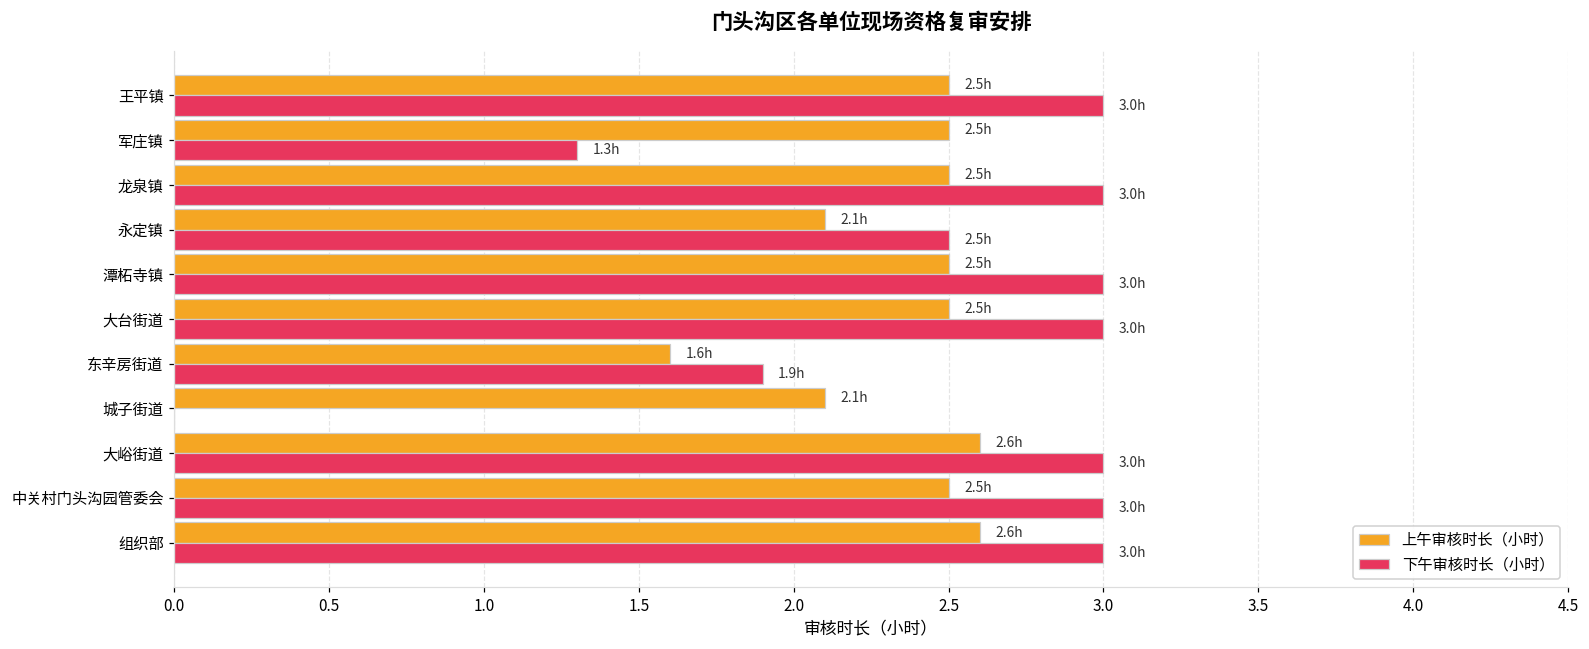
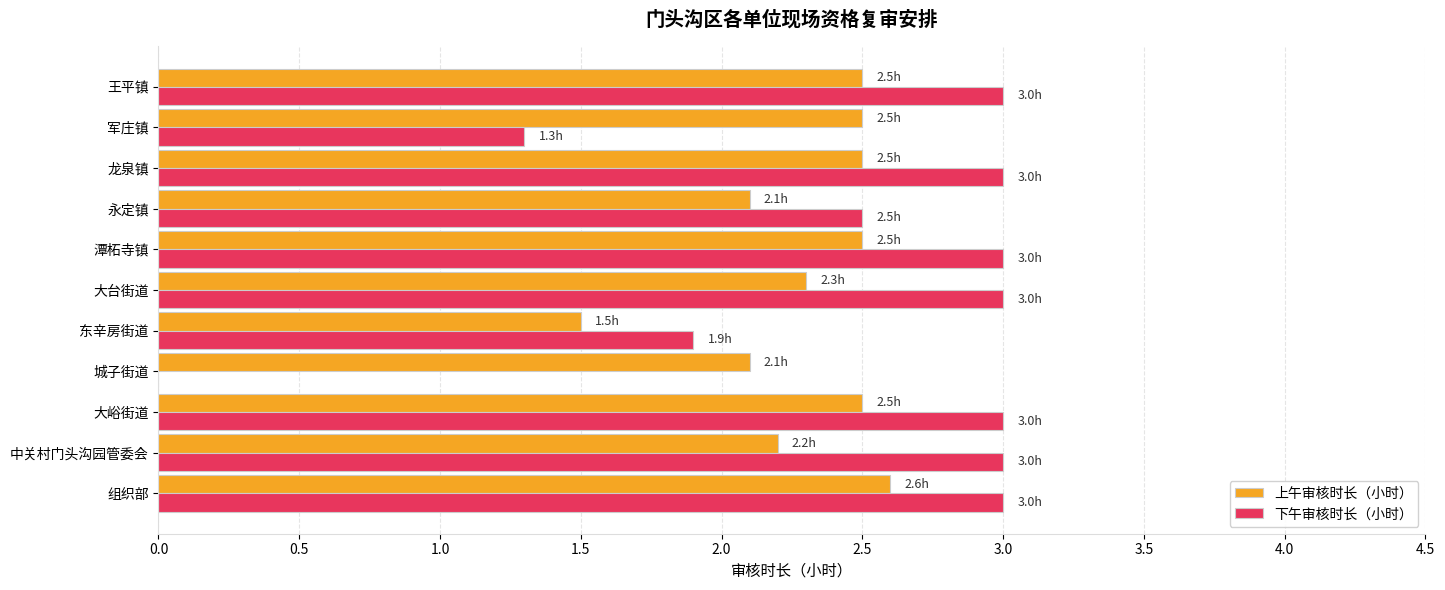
上午审核时长（小时）, 大台街道: 2.5h -> 2.3h
上午审核时长（小时）, 东辛房街道: 1.6h -> 1.5h
上午审核时长（小时）, 大峪街道: 2.6h -> 2.5h
上午审核时长（小时）, 中关村门头沟园管委会: 2.5h -> 2.2h
